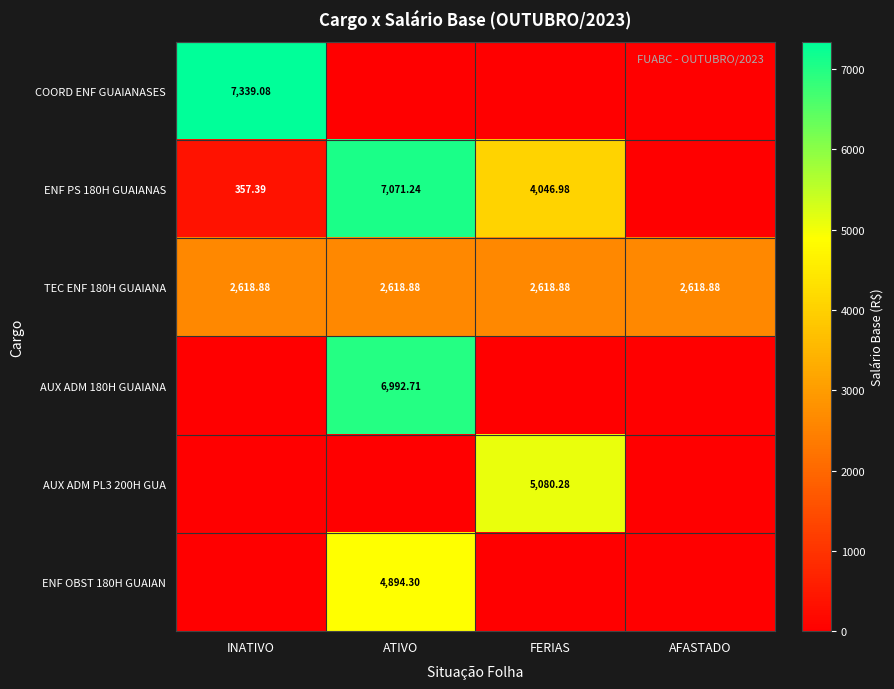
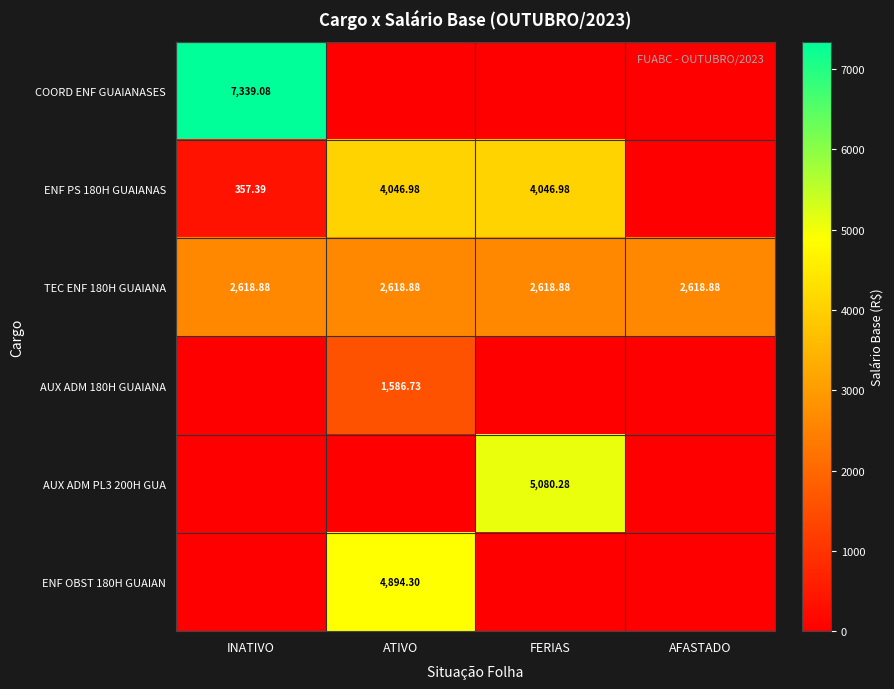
ENF PS 180H GUAIANAS, ATIVO: 7,071.24 -> 4,046.98
AUX ADM 180H GUAIANA, ATIVO: 6,992.71 -> 1,586.73
